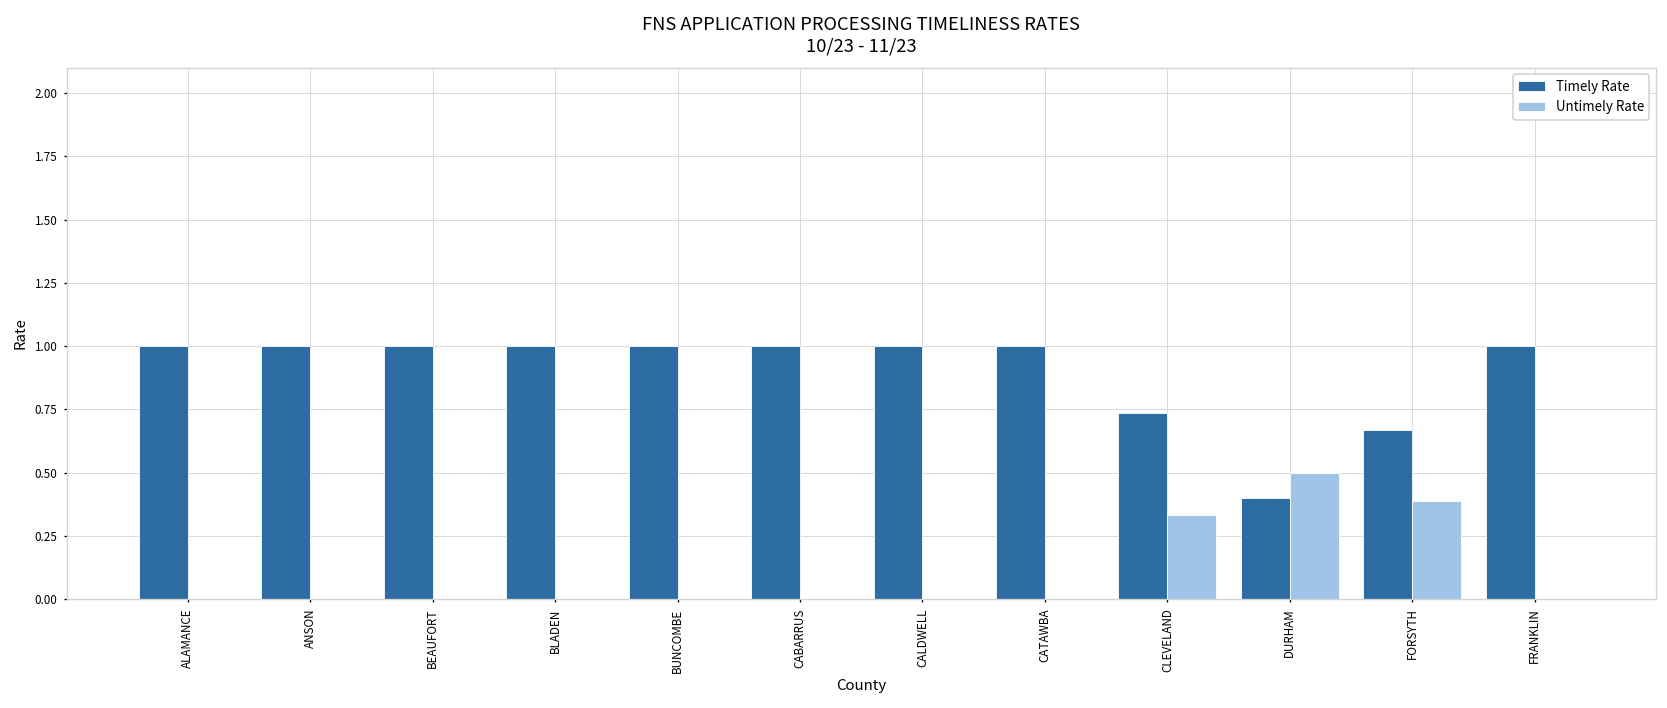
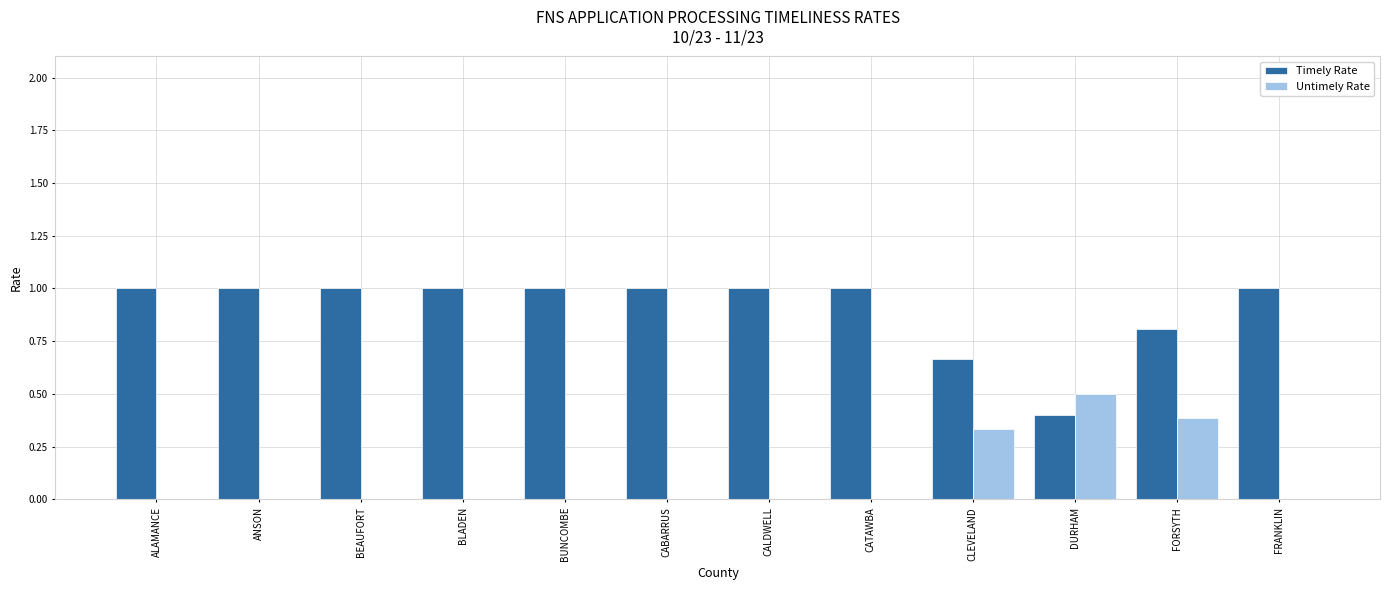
Timely Rate, CLEVELAND: 0.73 -> 0.67
Timely Rate, FORSYTH: 0.67 -> 0.81
